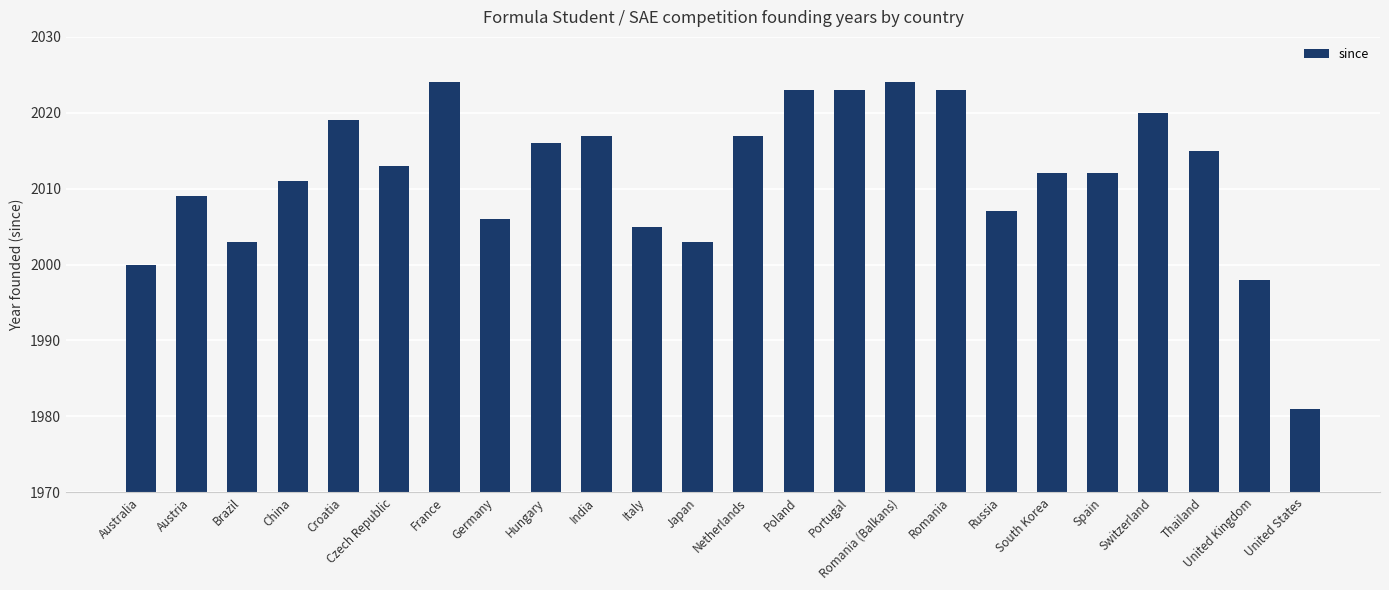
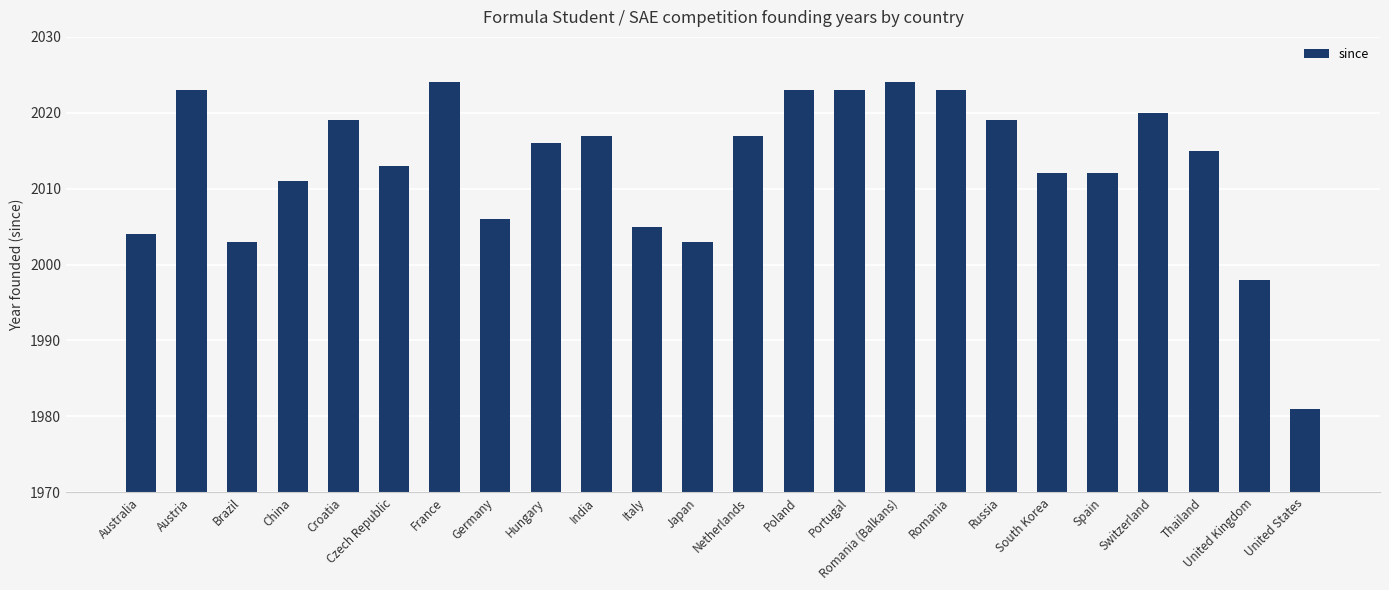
Australia: 2000 -> 2004
Austria: 2009 -> 2023
Russia: 2007 -> 2019
